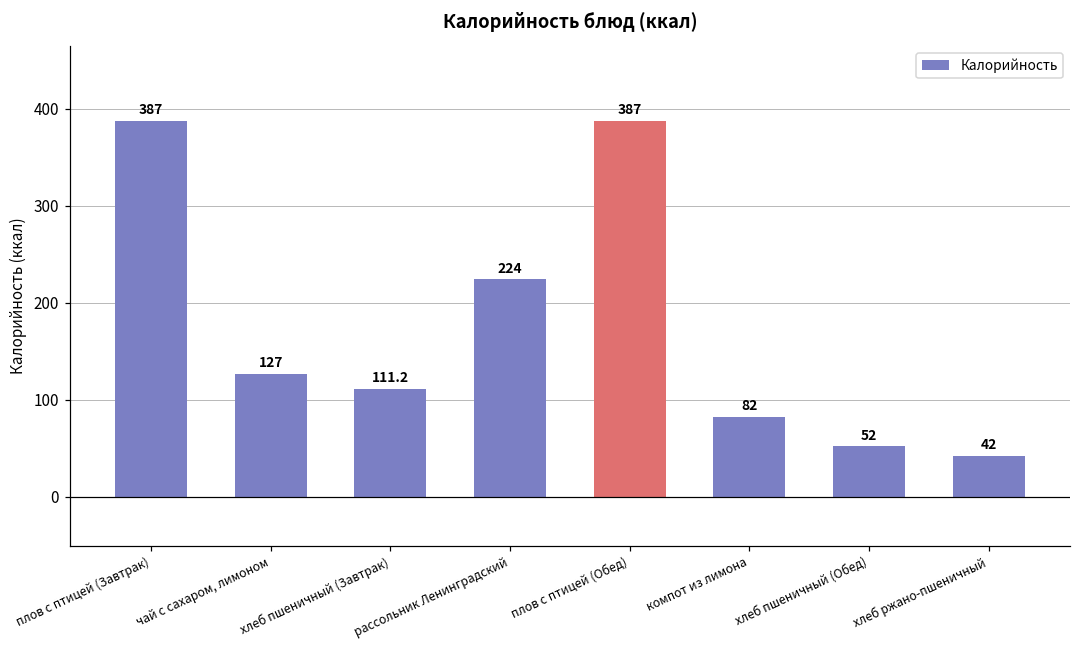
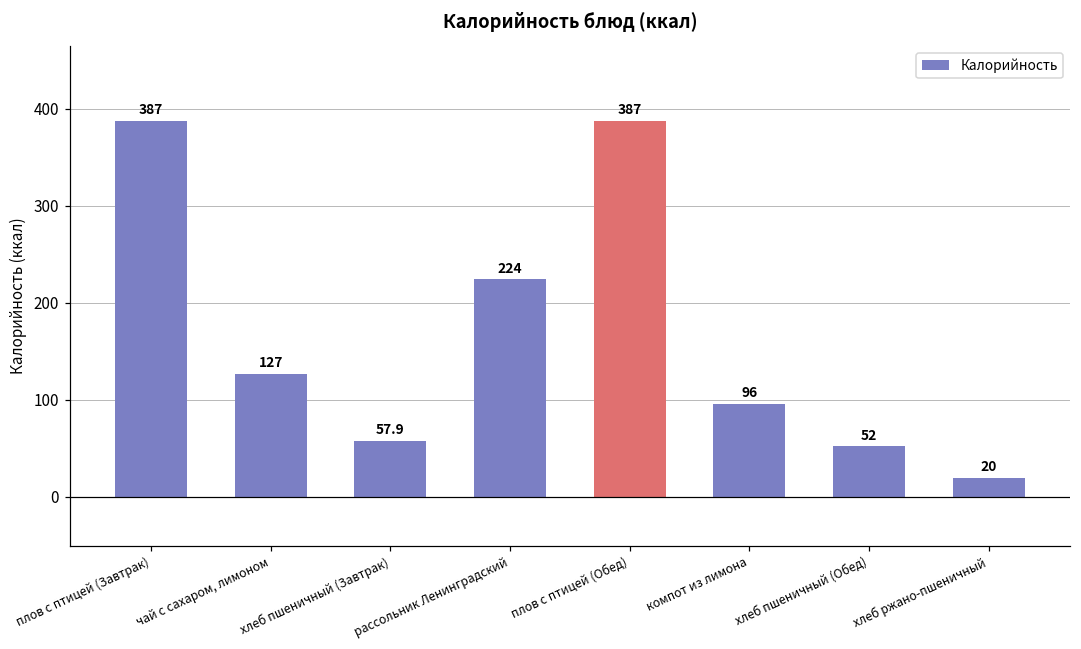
хлеб пшеничный (Завтрак): 111.2 -> 57.9
компот из лимона: 82 -> 96
хлеб ржано-пшеничный: 42 -> 20
